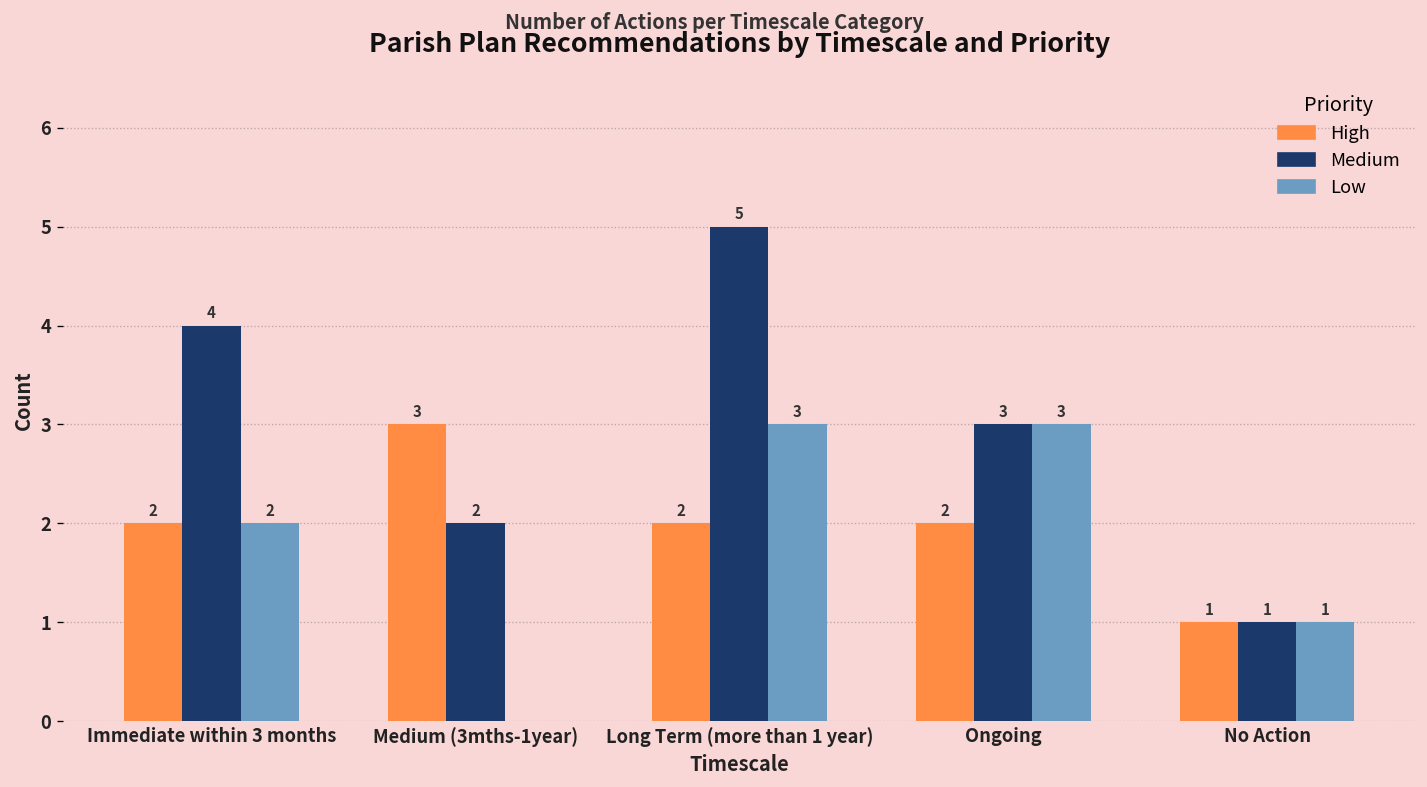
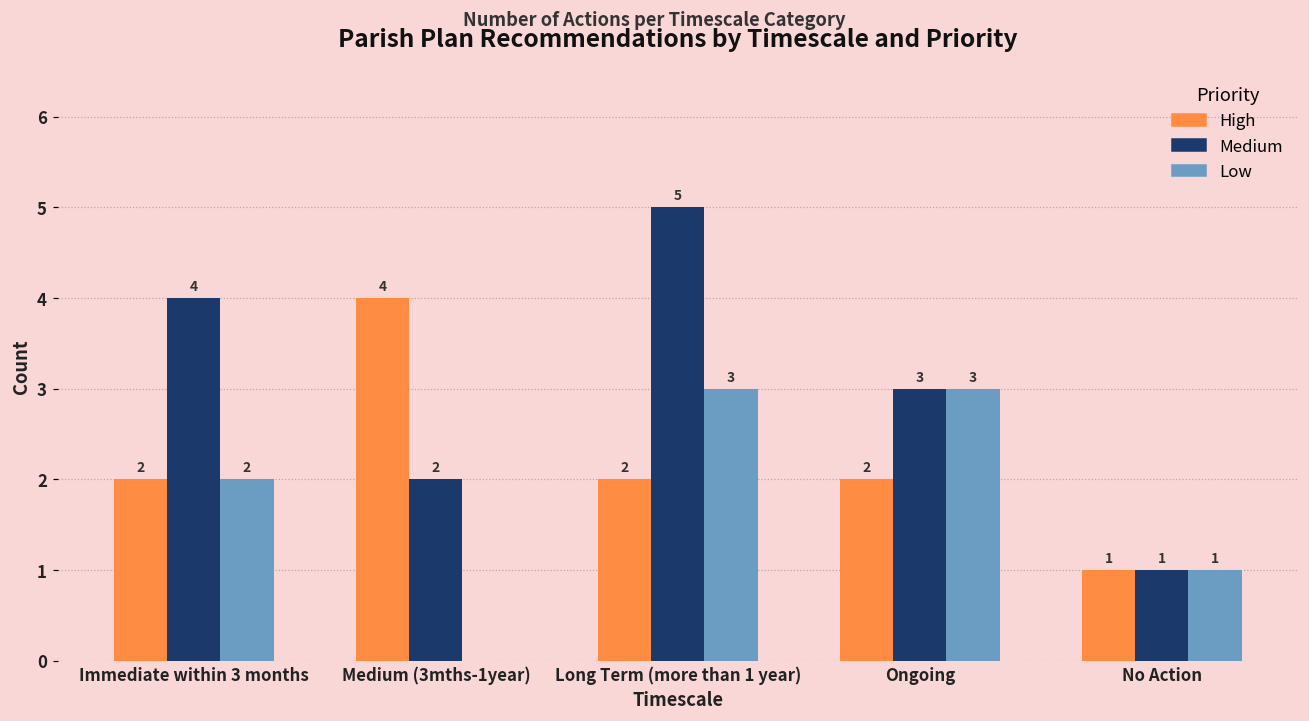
High, Medium (3mths-1year): 3 -> 4
